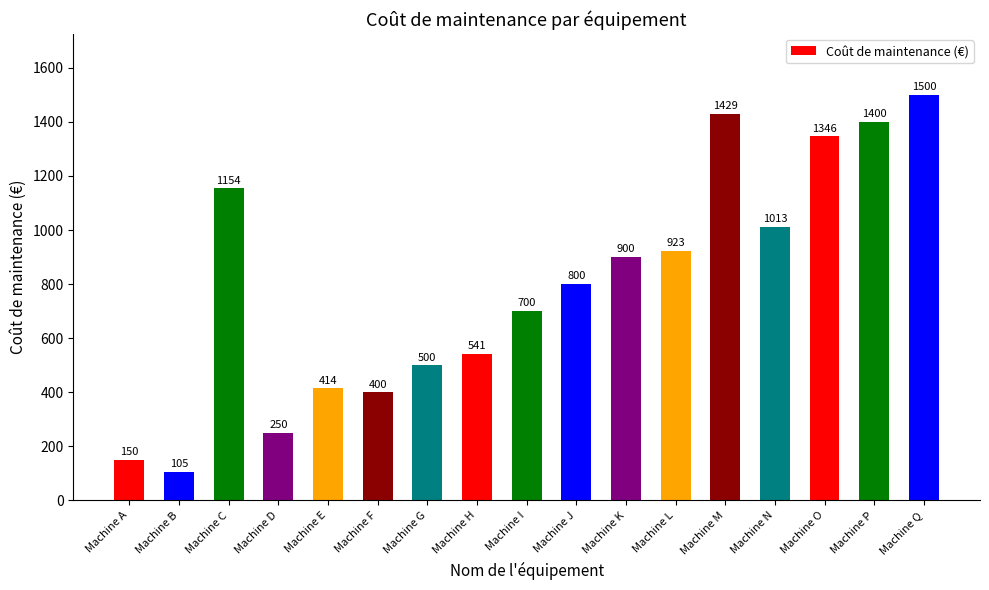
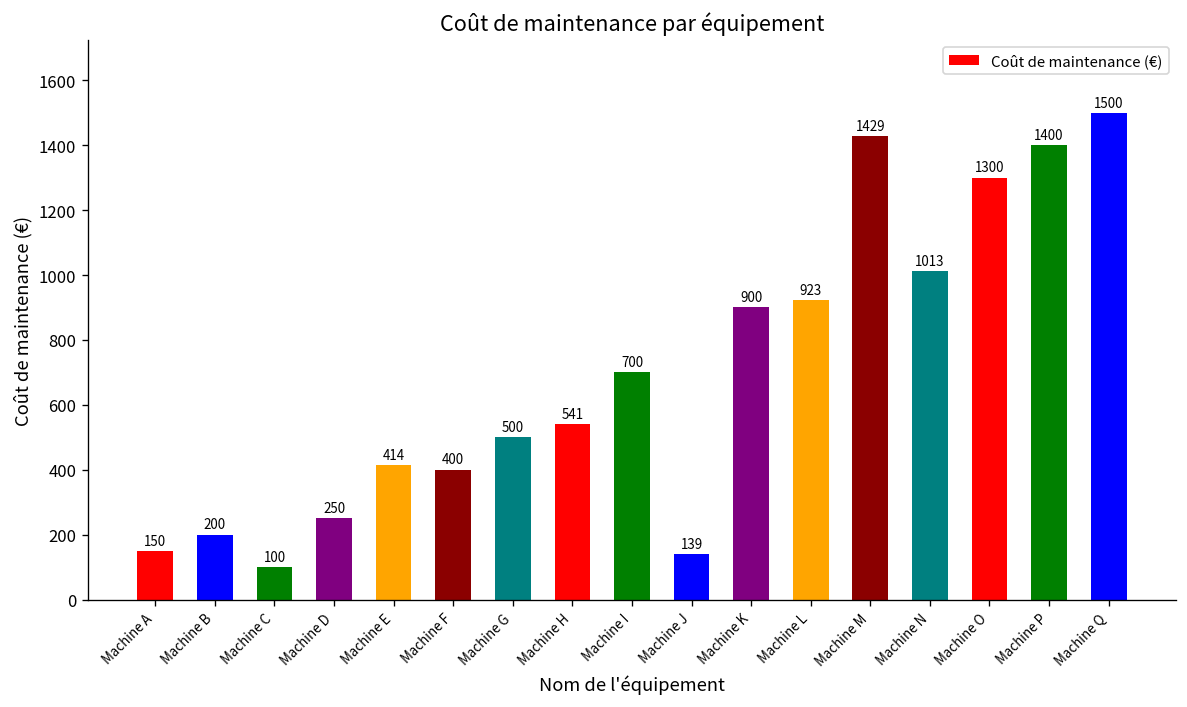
Machine B: 105 -> 200
Machine C: 1154 -> 100
Machine J: 800 -> 139
Machine O: 1346 -> 1300
